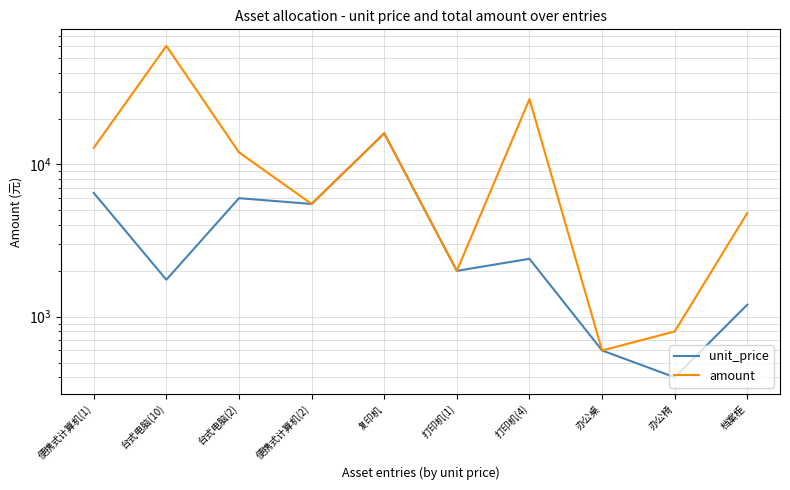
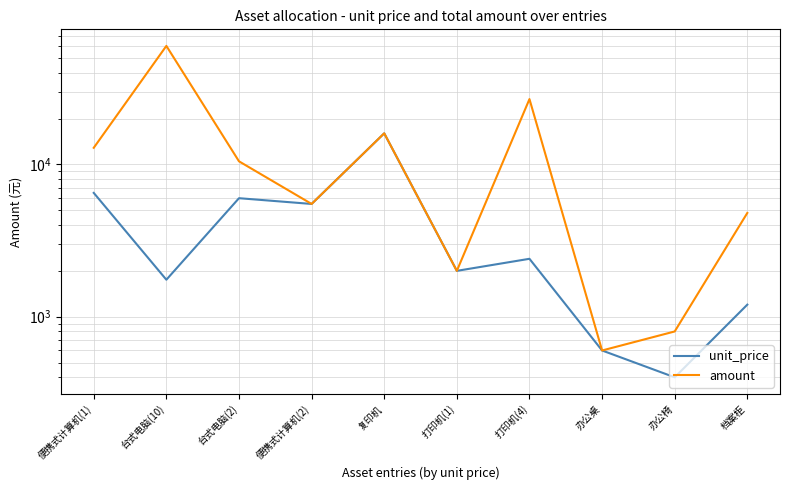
amount, 台式电脑(2): 12000 -> 10000
